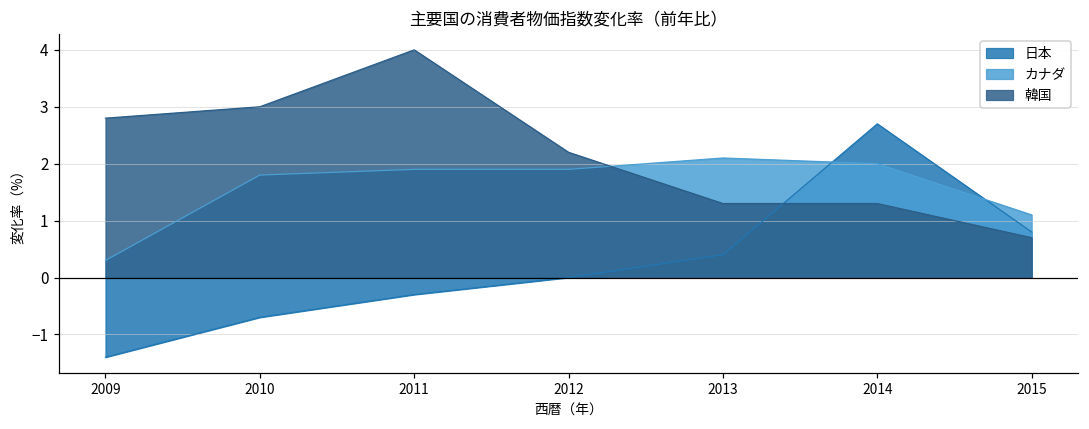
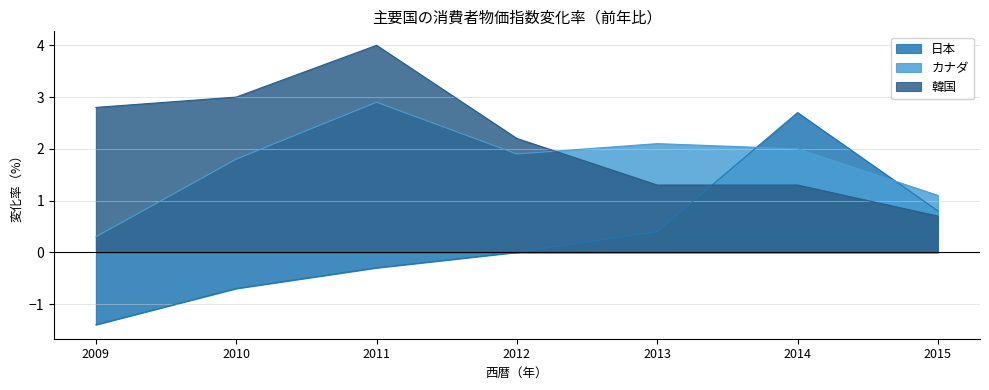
カナダ, 2011: 1.9 -> 2.9
